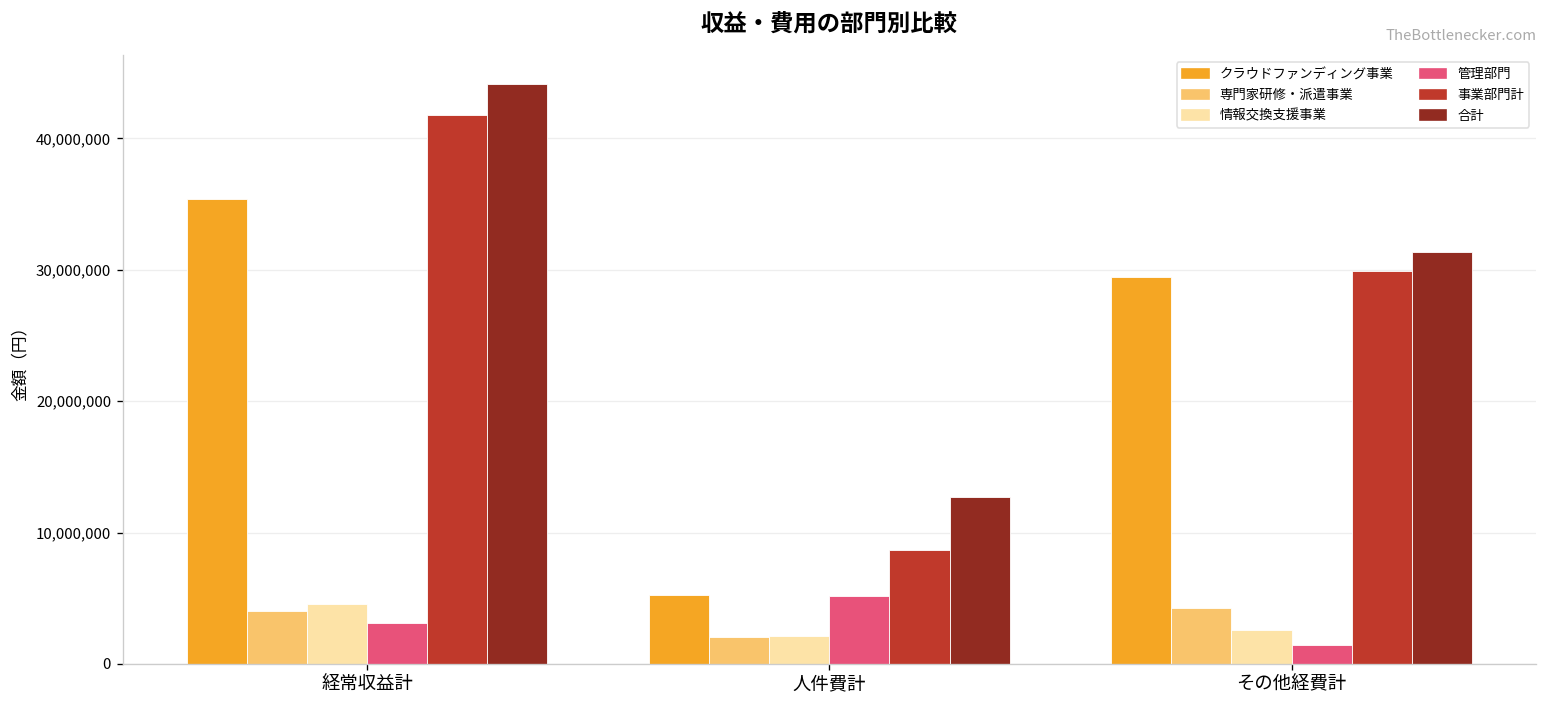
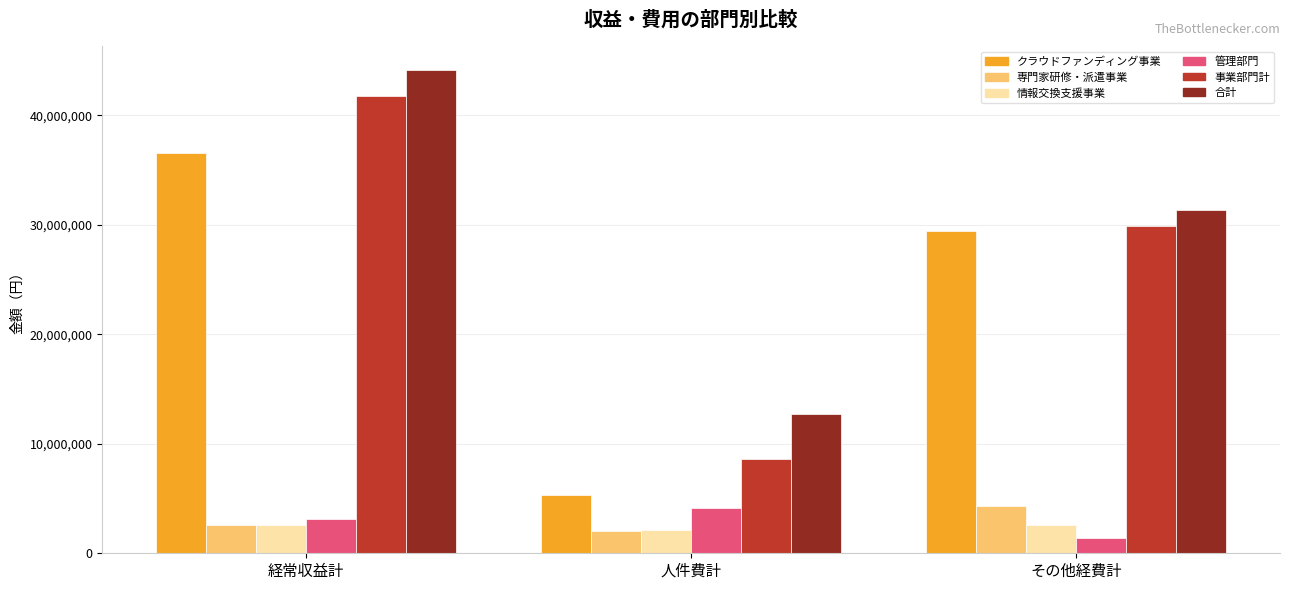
クラウドファンディング事業, 経常収益計: 35,400,000 -> 36,600,000
専門家研修・派遣事業, 経常収益計: 4,000,000 -> 2,600,000
情報交換支援事業, 経常収益計: 4,600,000 -> 2,600,000
管理部門, 人件費計: 5,200,000 -> 4,100,000
